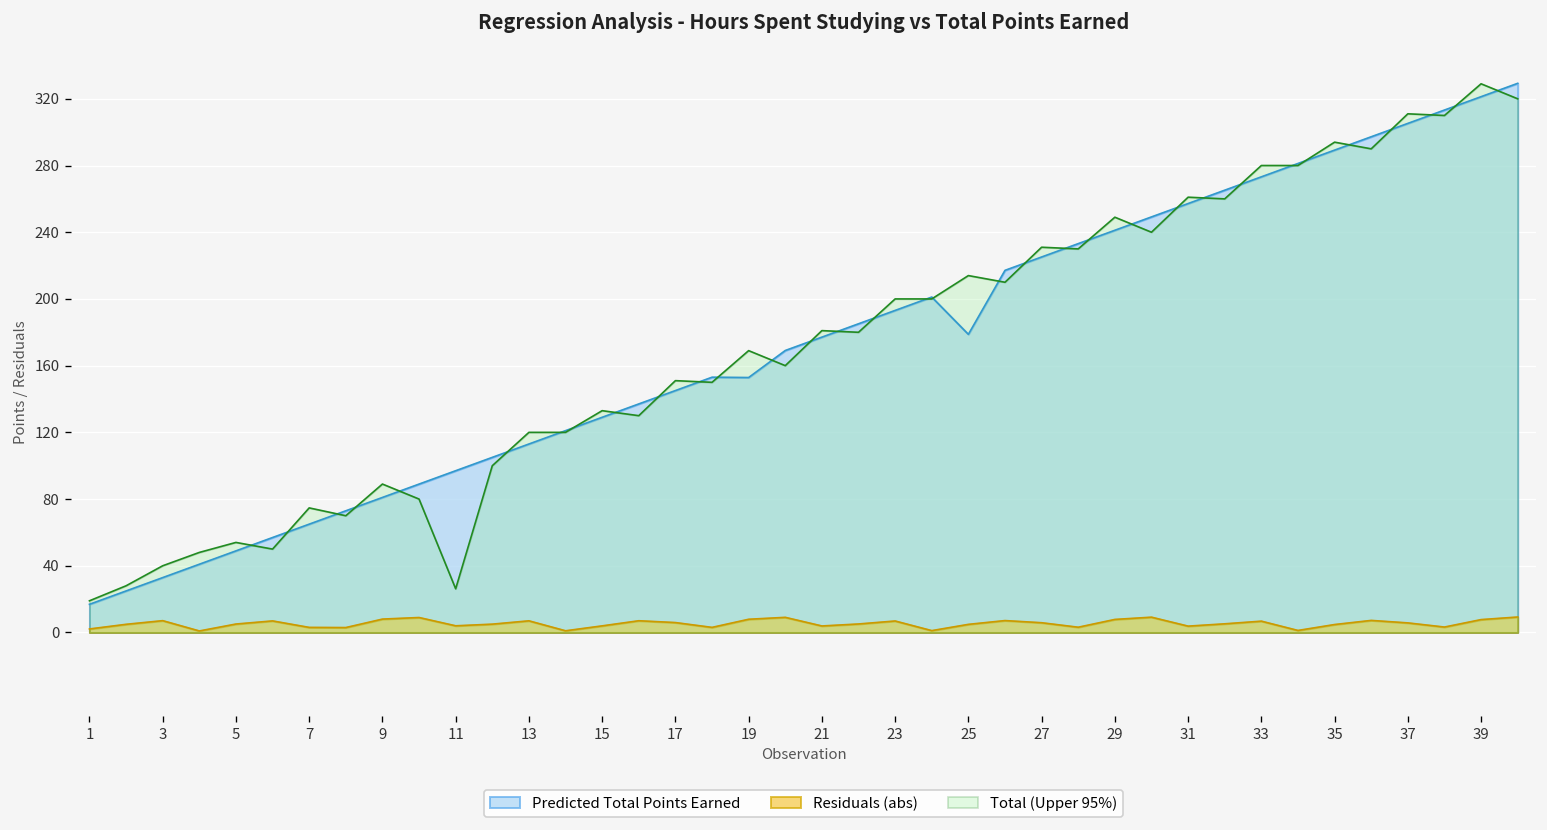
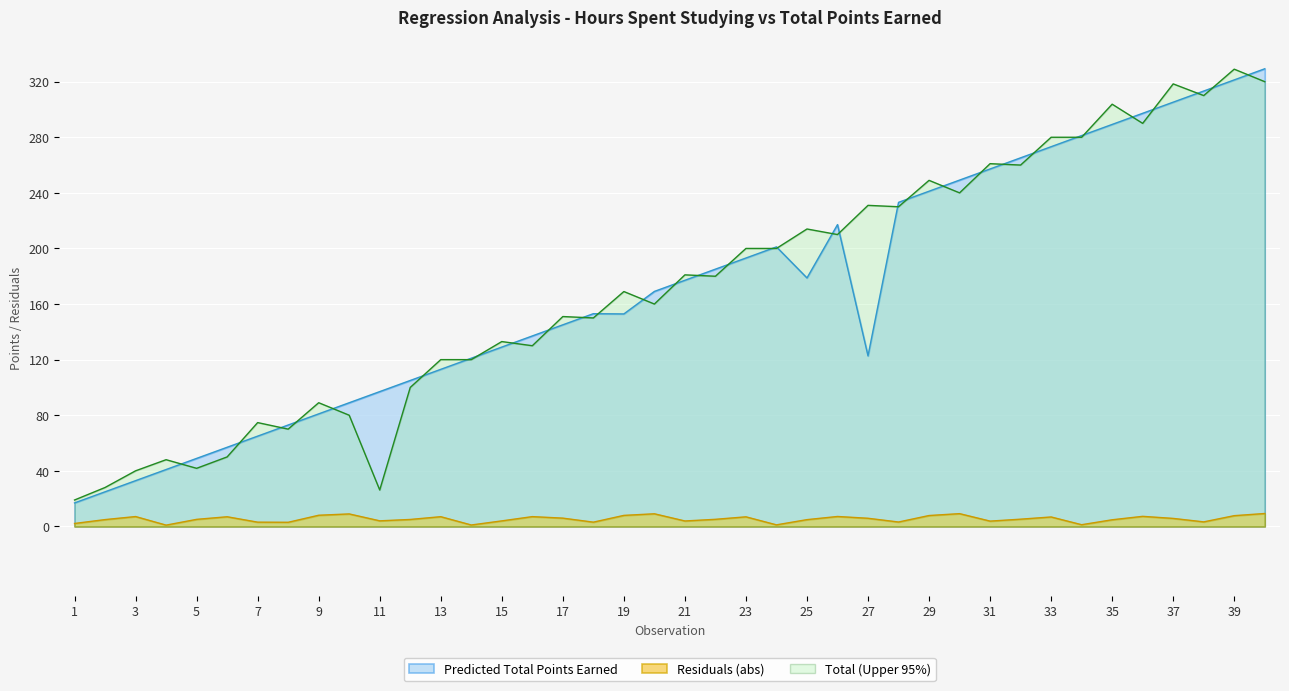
Total (Upper 95%), 5: 54 -> 42
Predicted Total Points Earned, 27: 225 -> 123
Total (Upper 95%), 35: 294 -> 304
Total (Upper 95%), 37: 311 -> 318
